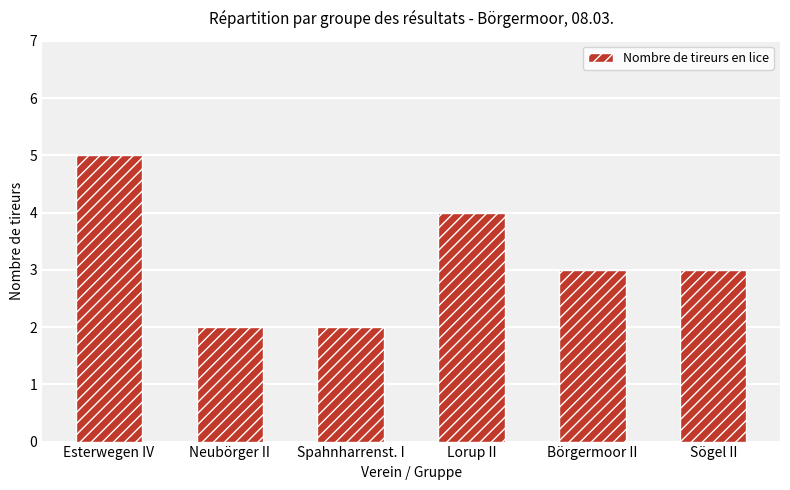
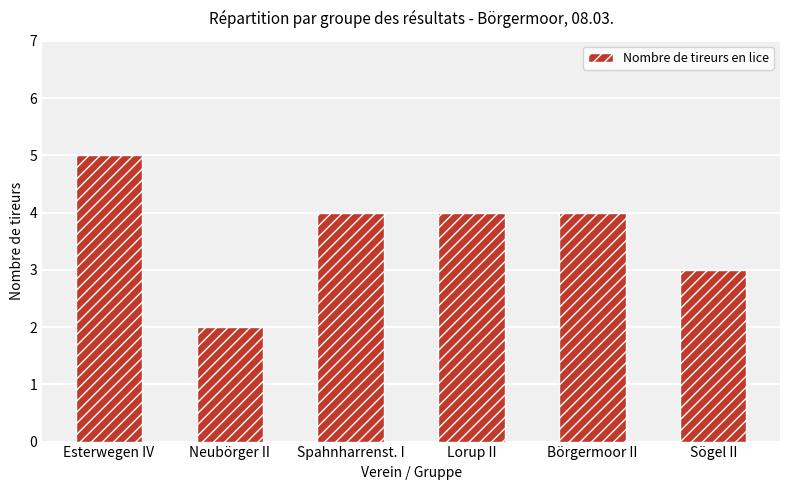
Spahnharrenst. I: 2 -> 4
Börgermoor II: 3 -> 4
